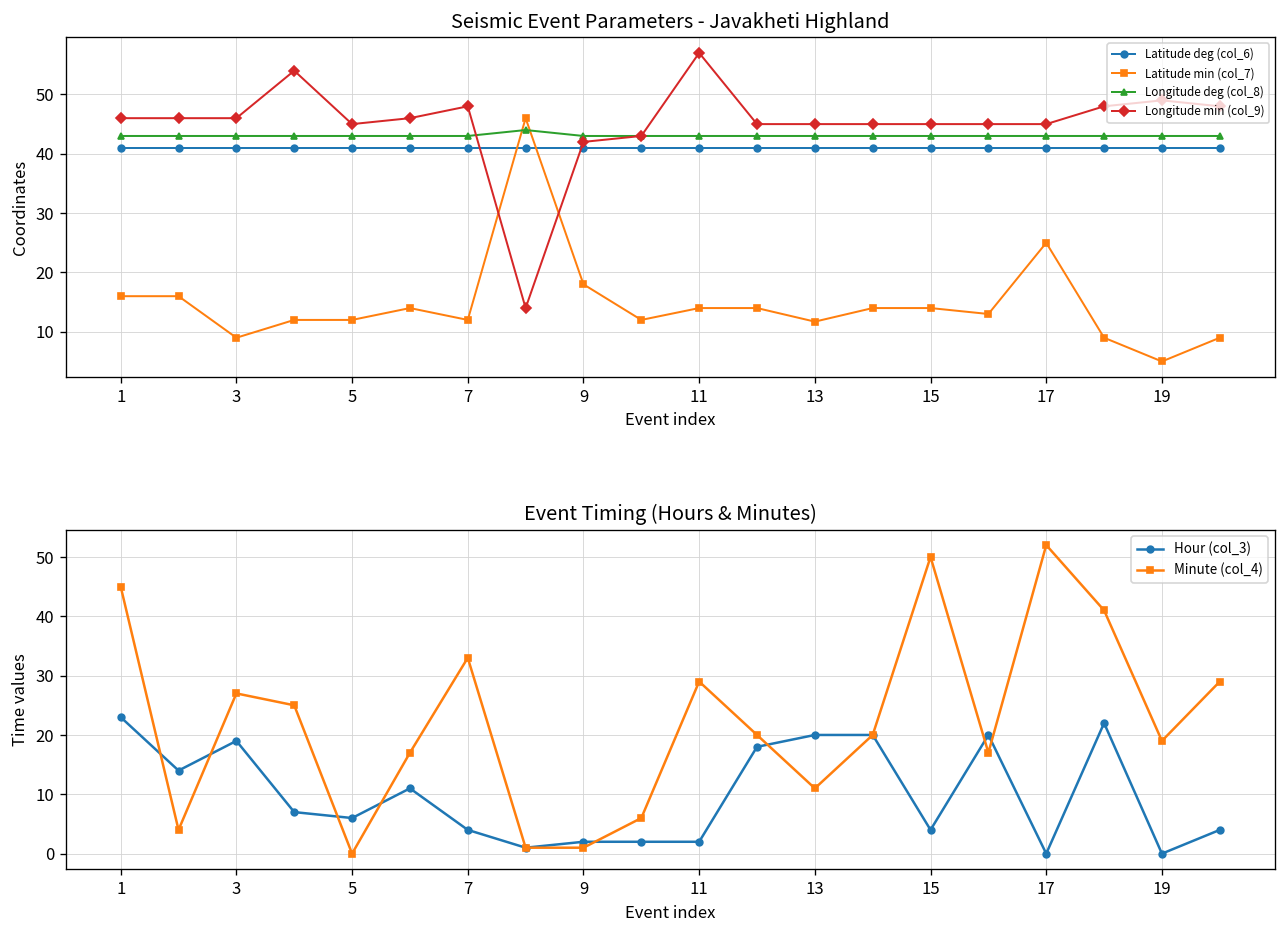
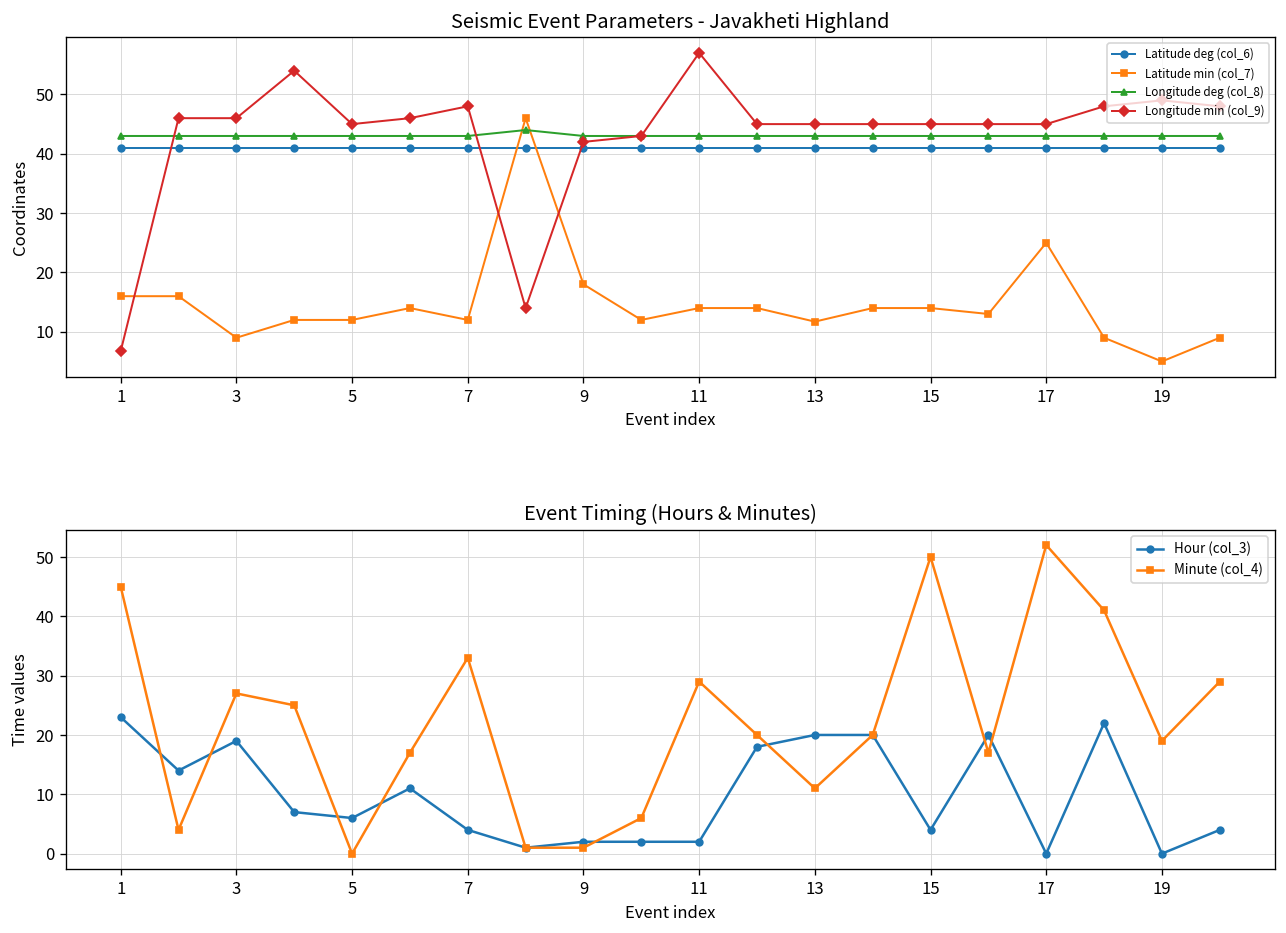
Seismic Event Parameters - Javakheti Highland, Longitude min (col_9), 1: 46 -> 7
